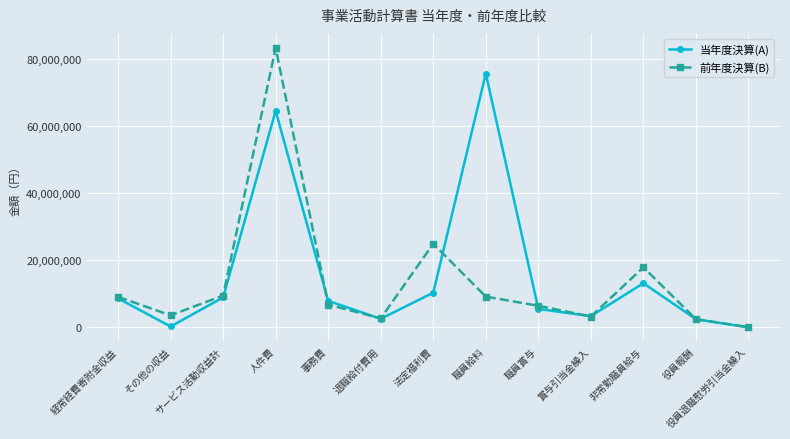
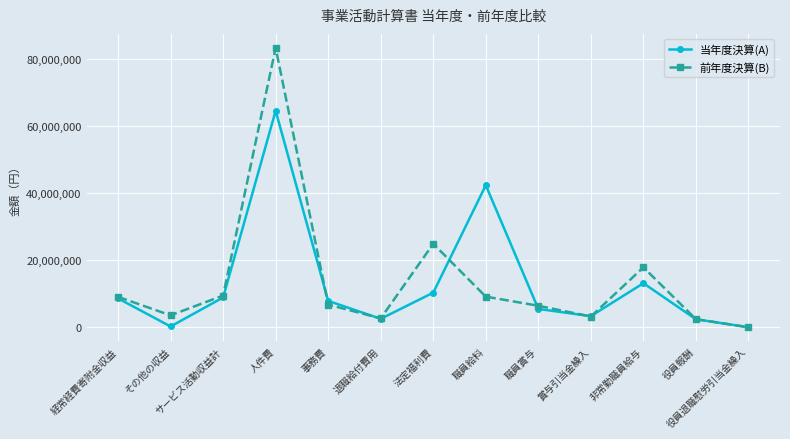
当年度決算(A), 職員給料: 76,000,000 -> 42,000,000
